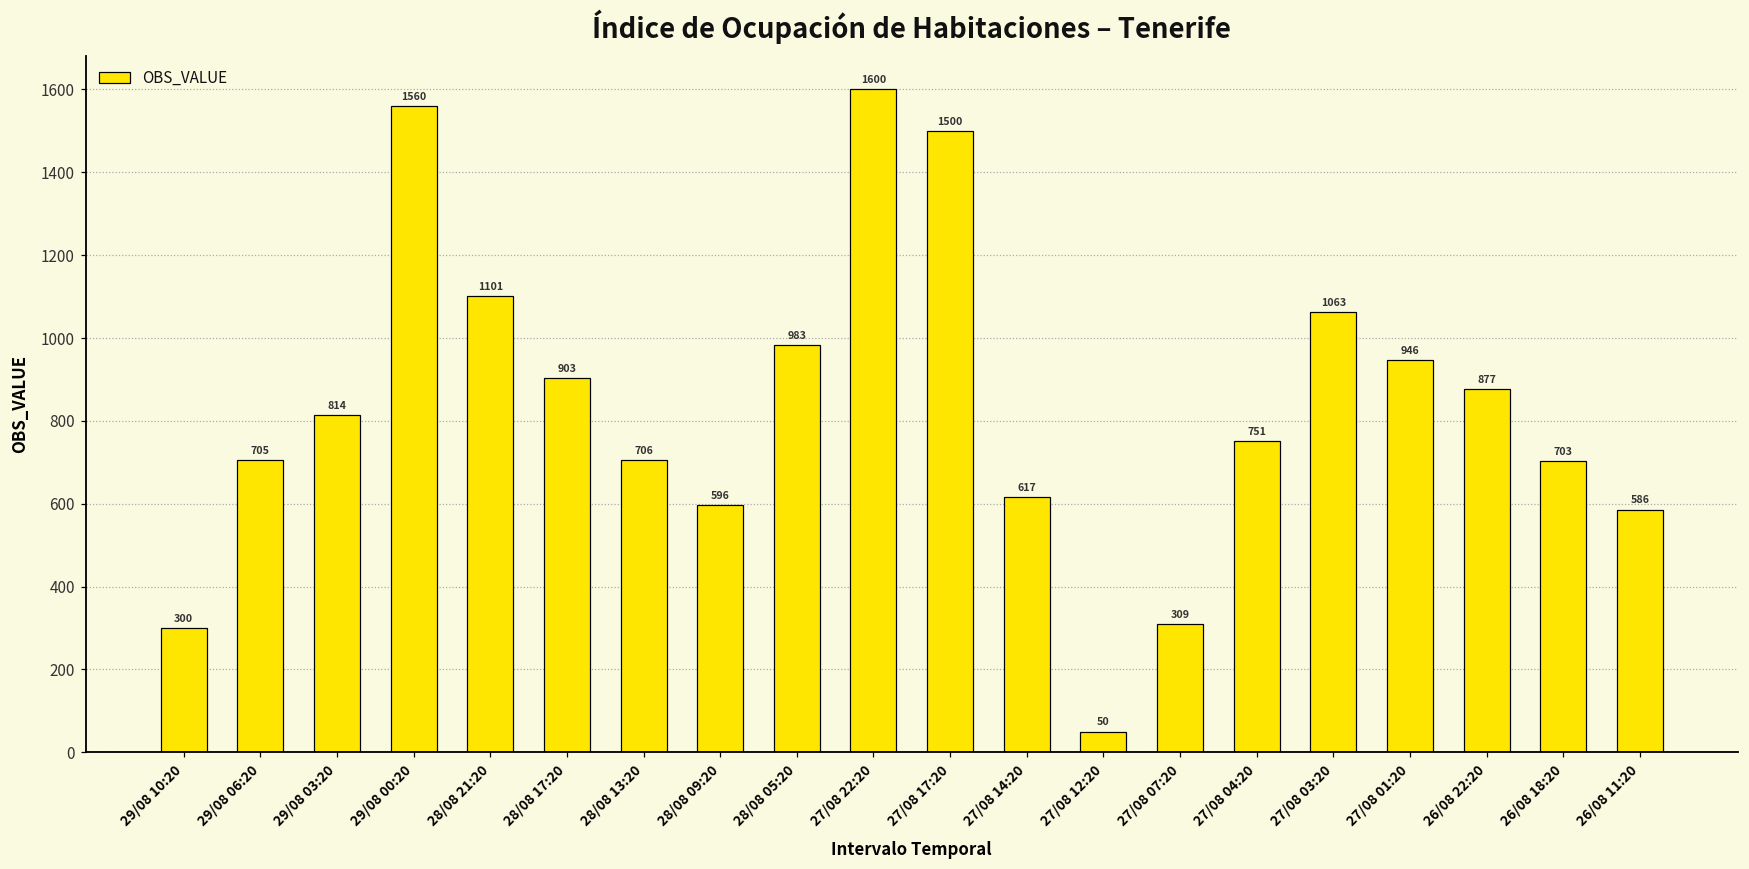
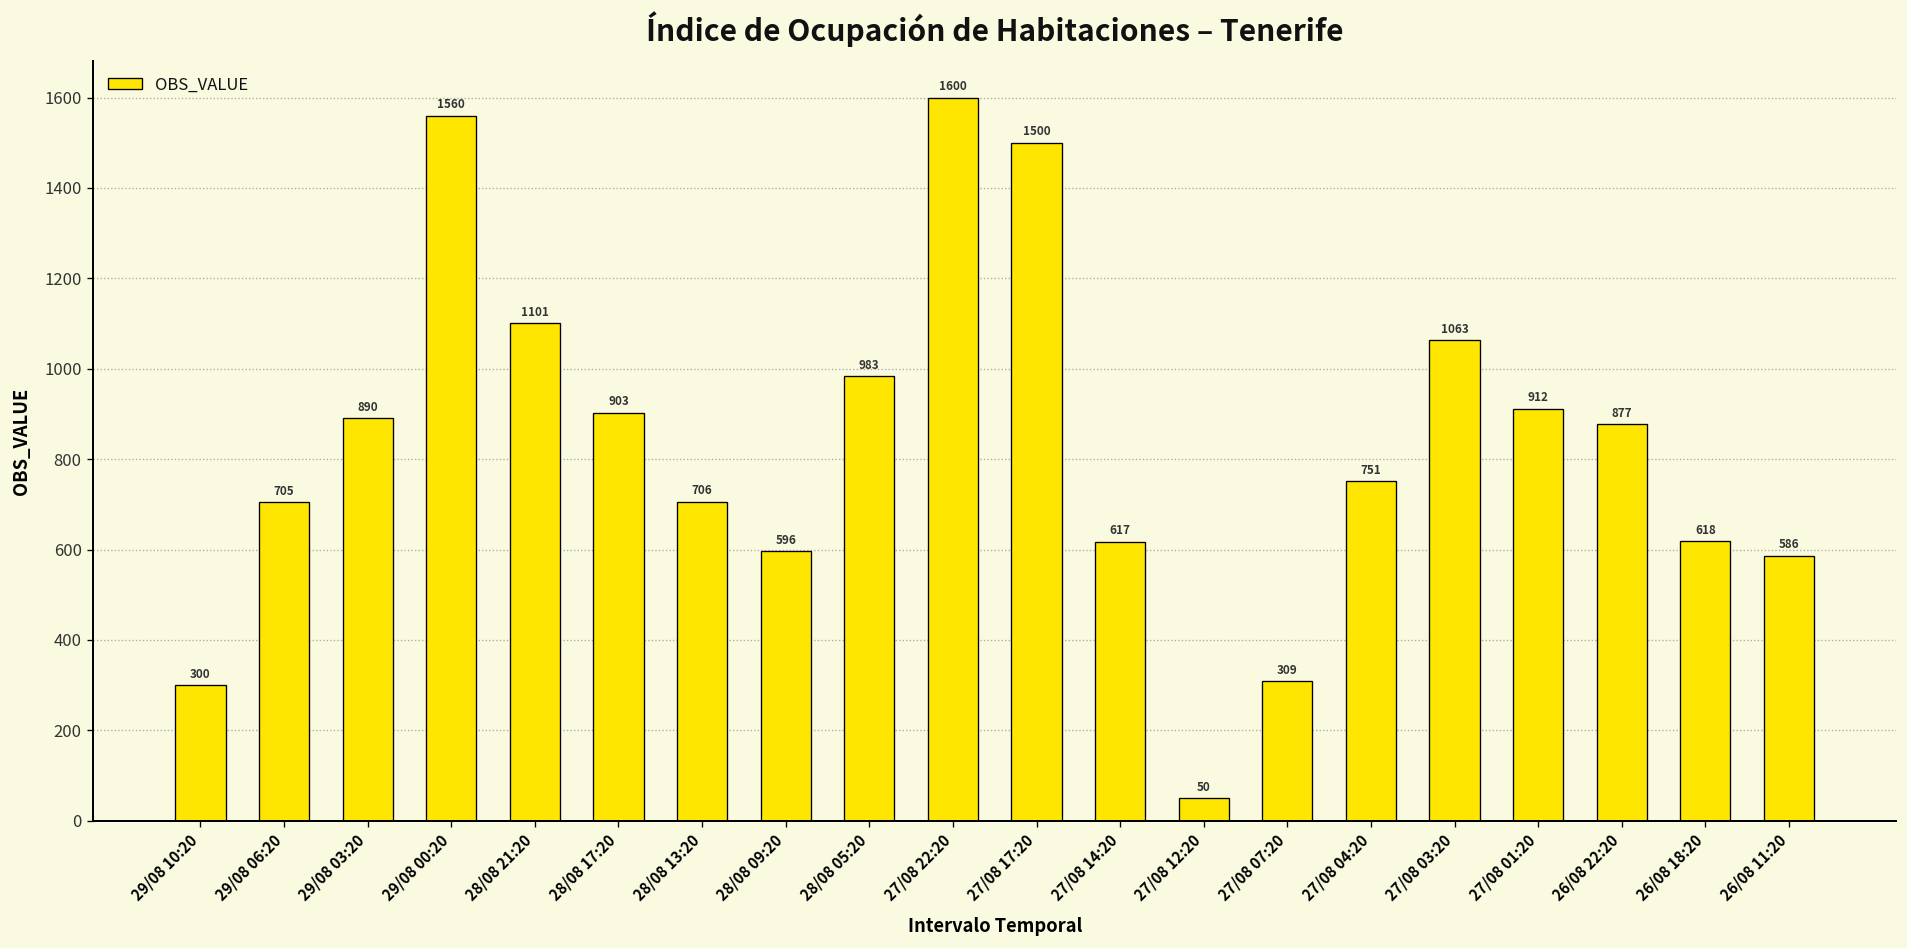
29/08 03:20: 814 -> 890
27/08 01:20: 946 -> 912
26/08 18:20: 703 -> 618
